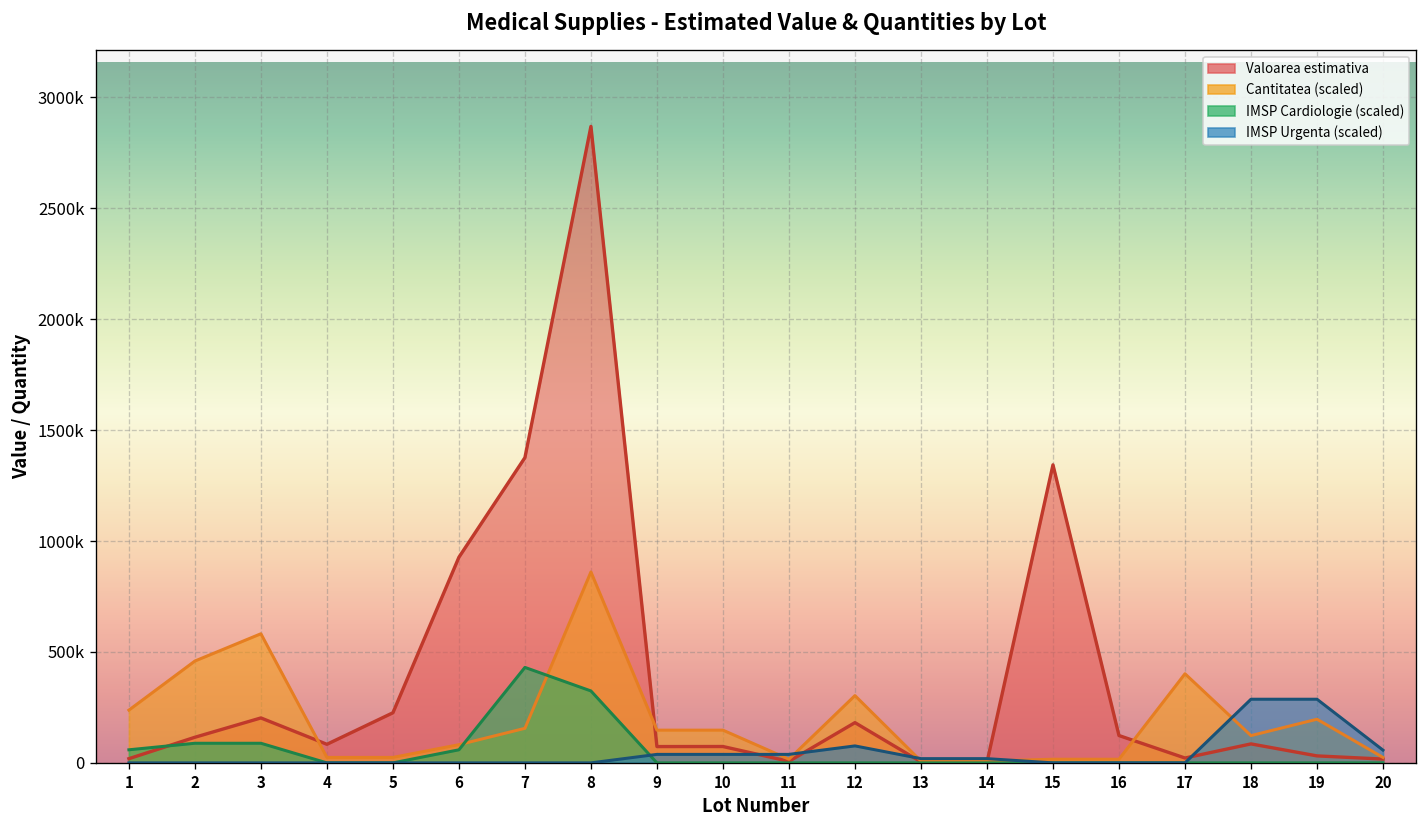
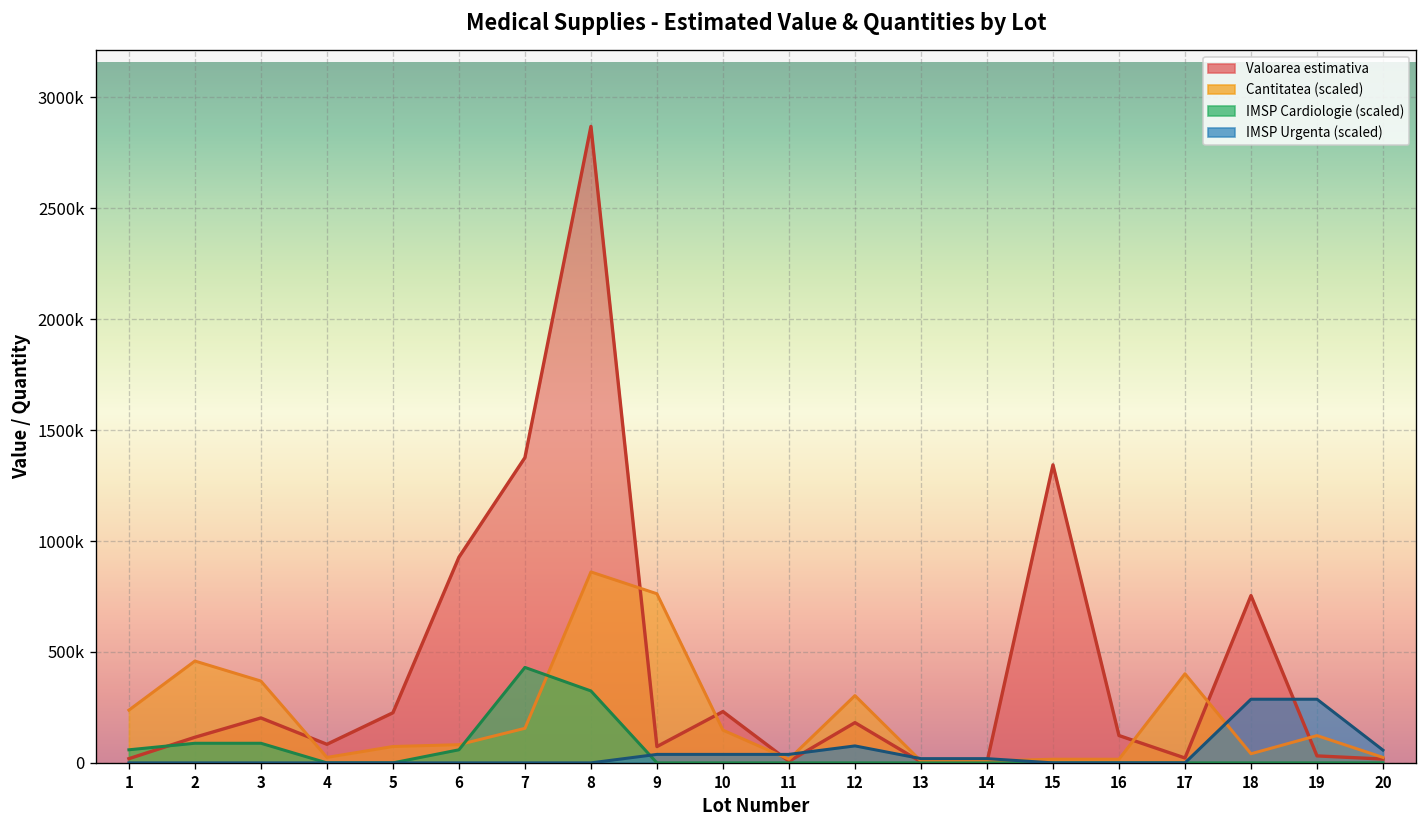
Cantitatea (scaled), 3: 580000 -> 370000
Cantitatea (scaled), 5: 20000 -> 70000
Cantitatea (scaled), 9: 150000 -> 760000
Valoarea estimativa, 10: 70000 -> 230000
Valoarea estimativa, 18: 90000 -> 750000
Cantitatea (scaled), 18: 120000 -> 40000
Cantitatea (scaled), 19: 200000 -> 120000
